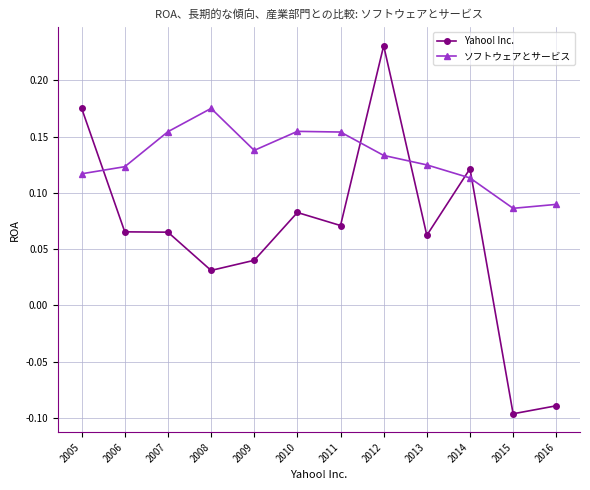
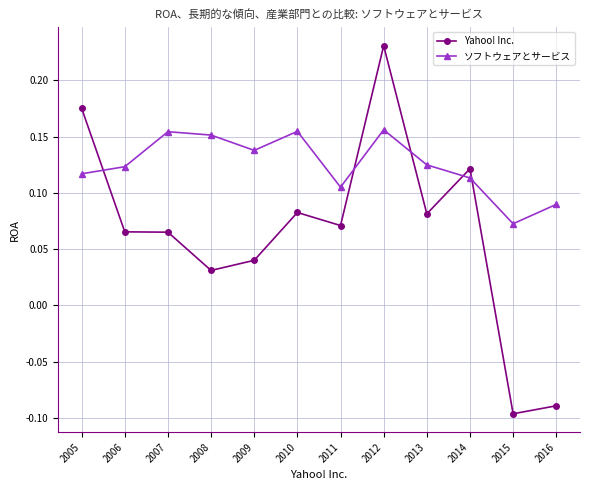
ソフトウェアとサービス, 2008: 0.175 -> 0.151
ソフトウェアとサービス, 2011: 0.154 -> 0.105
ソフトウェアとサービス, 2012: 0.133 -> 0.156
Yahoo! Inc., 2013: 0.062 -> 0.081
ソフトウェアとサービス, 2015: 0.086 -> 0.073
